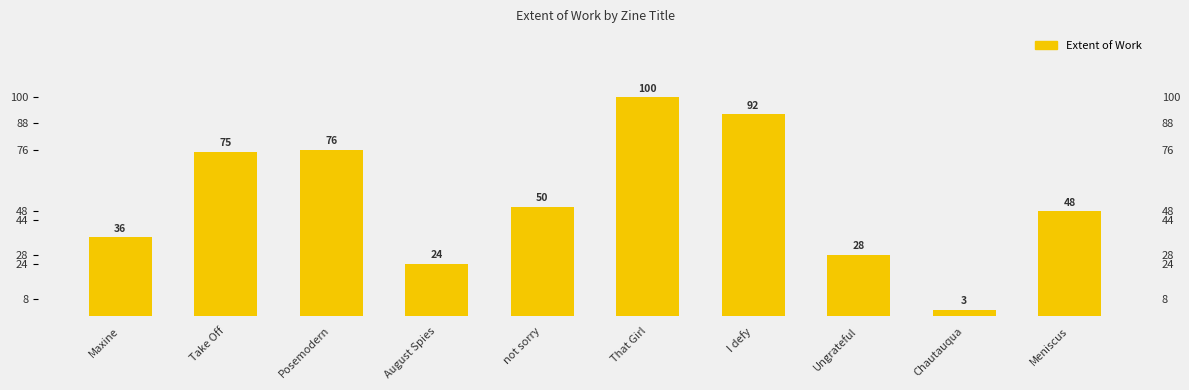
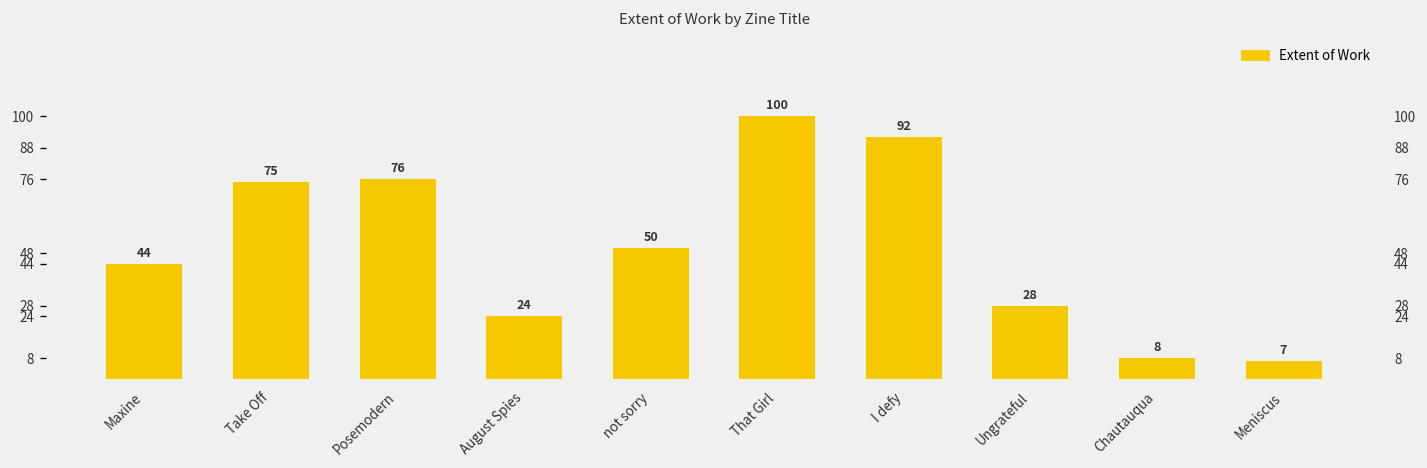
Maxine: 36 -> 44
Chautauqua: 3 -> 8
Meniscus: 48 -> 7
